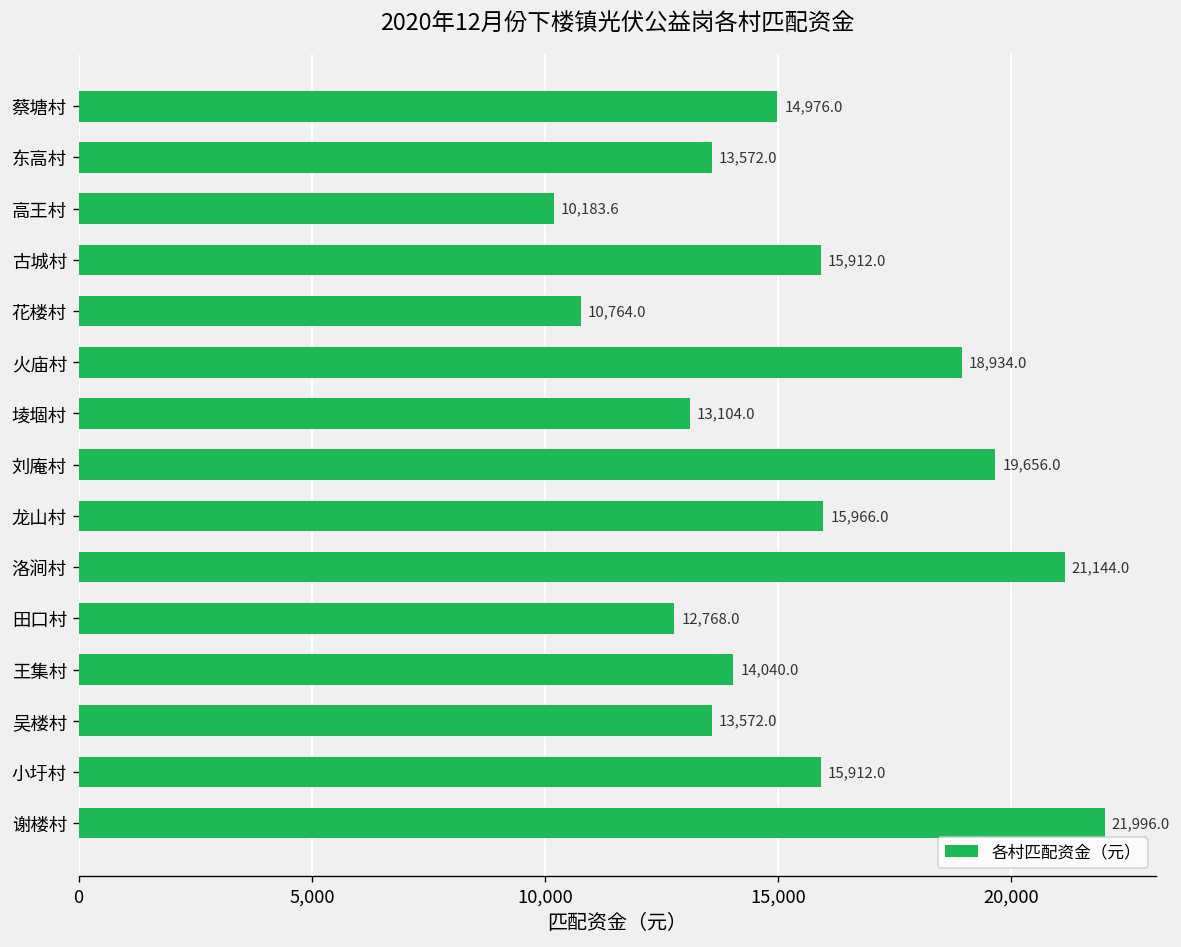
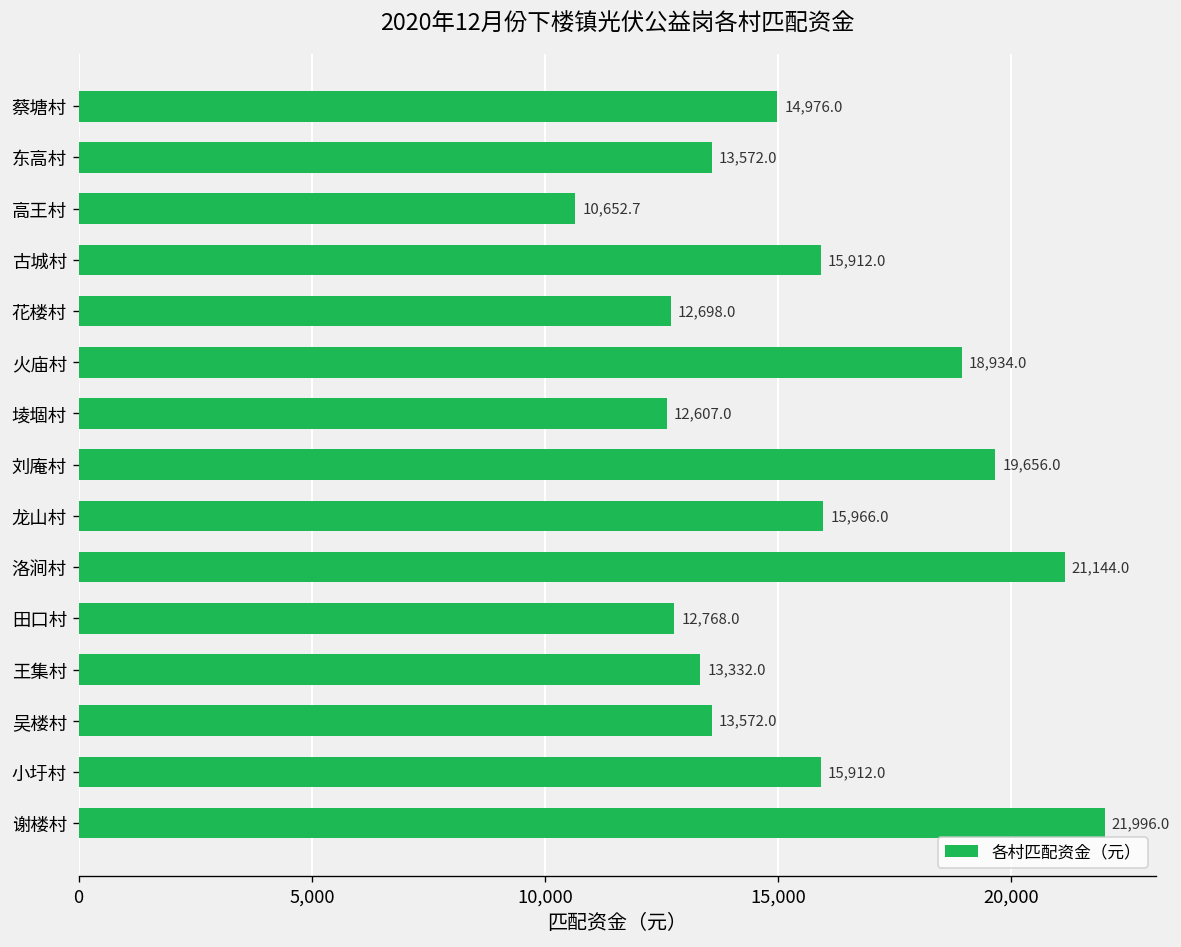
高王村: 10,183.6 -> 10,652.7
花楼村: 10,764.0 -> 12,698.0
堎堌村: 13,104.0 -> 12,607.0
王集村: 14,040.0 -> 13,332.0
